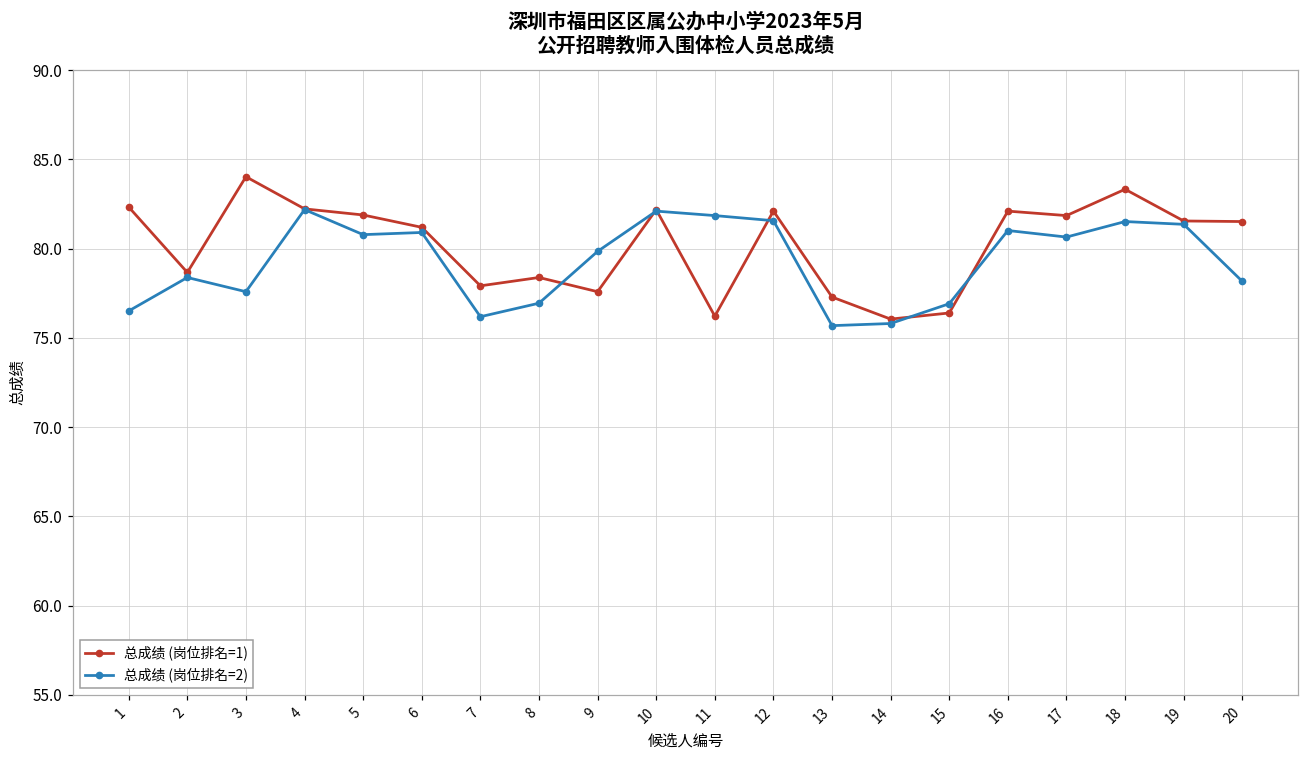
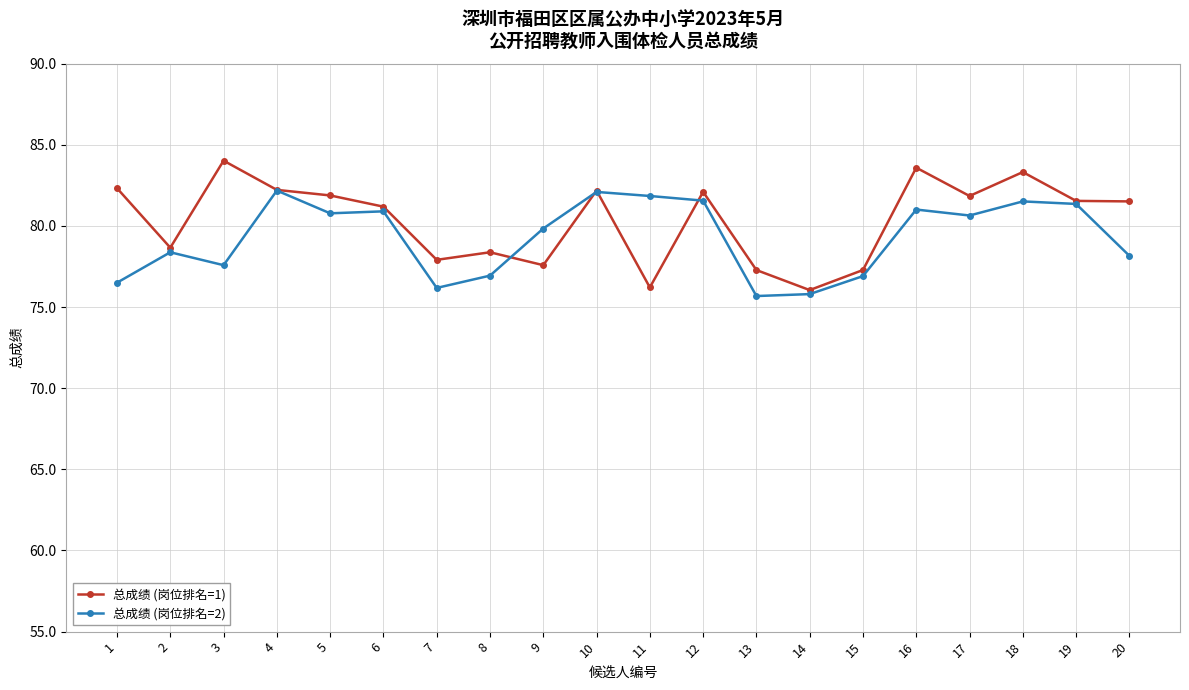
总成绩 (岗位排名=1), 15: 76.4 -> 77.3
总成绩 (岗位排名=1), 16: 82.1 -> 83.6
